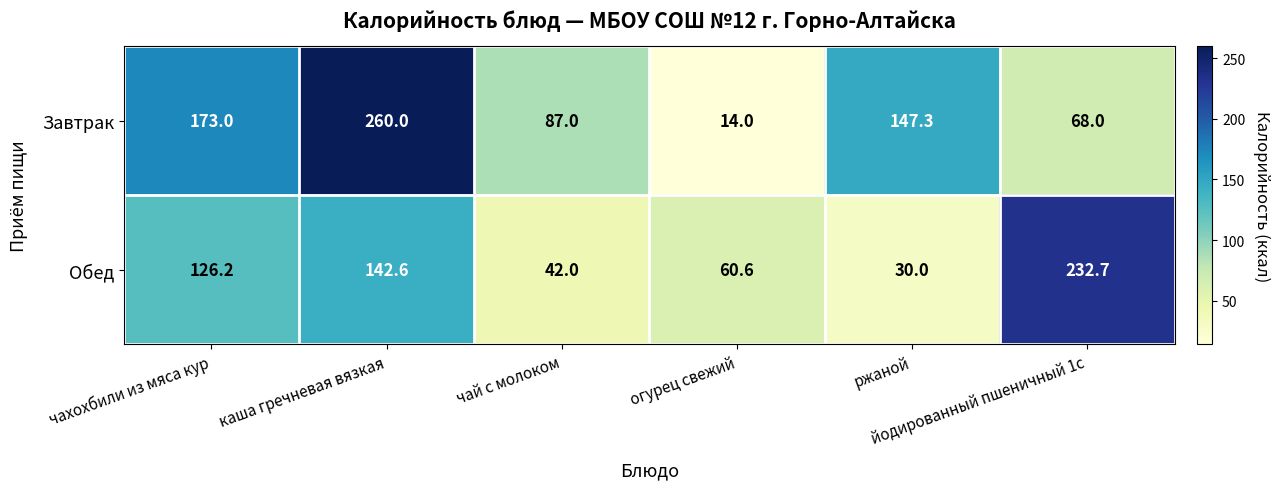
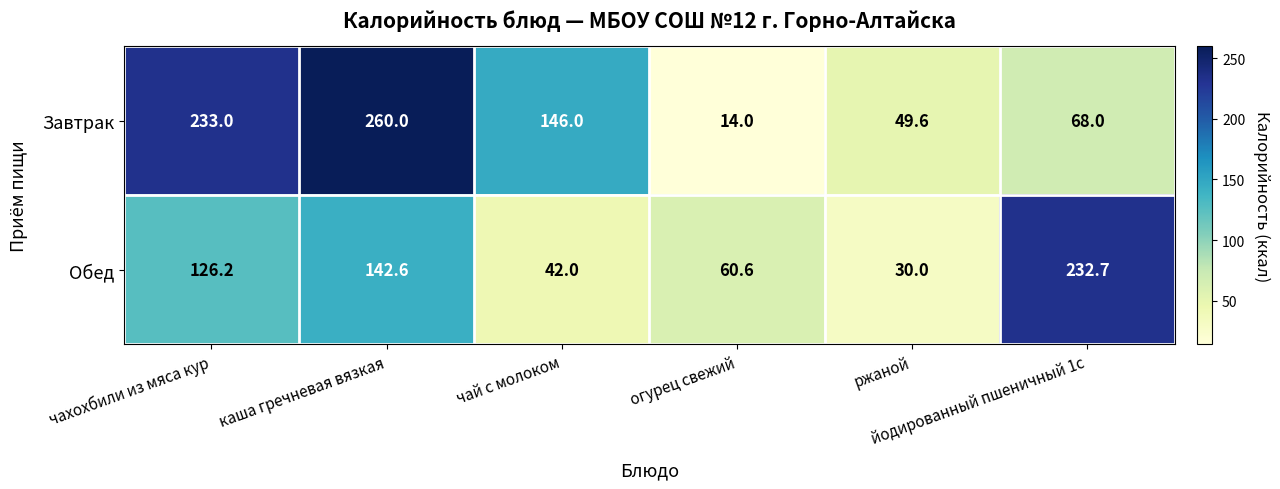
Завтрак, чахохбили из мяса кур: 173.0 -> 233.0
Завтрак, чай с молоком: 87.0 -> 146.0
Завтрак, ржаной: 147.3 -> 49.6
